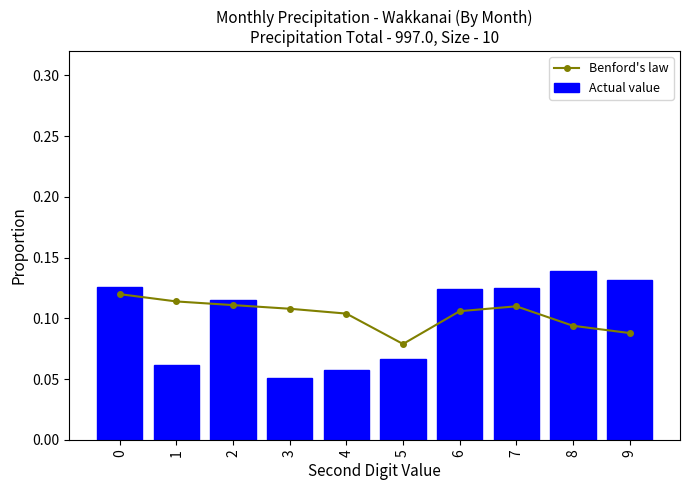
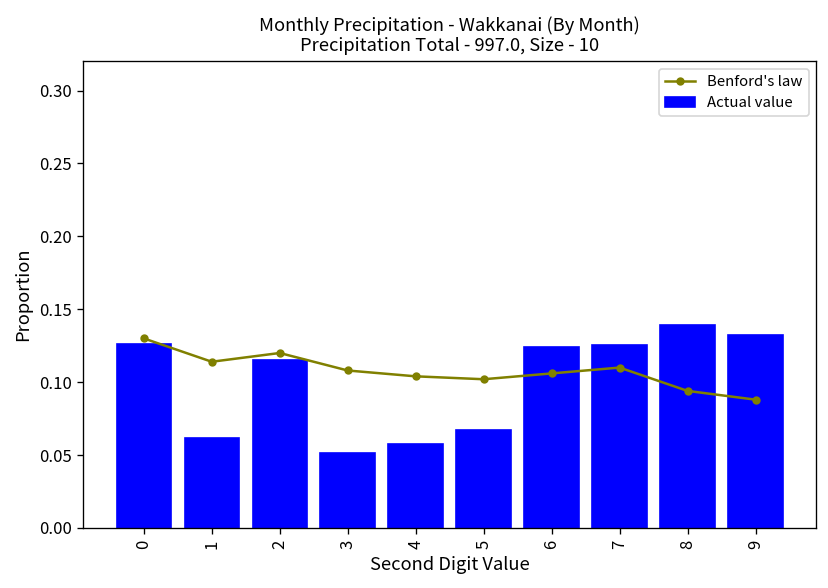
Benford's law, 0: 0.12 -> 0.13
Benford's law, 2: 0.111 -> 0.120
Benford's law, 5: 0.079 -> 0.102
